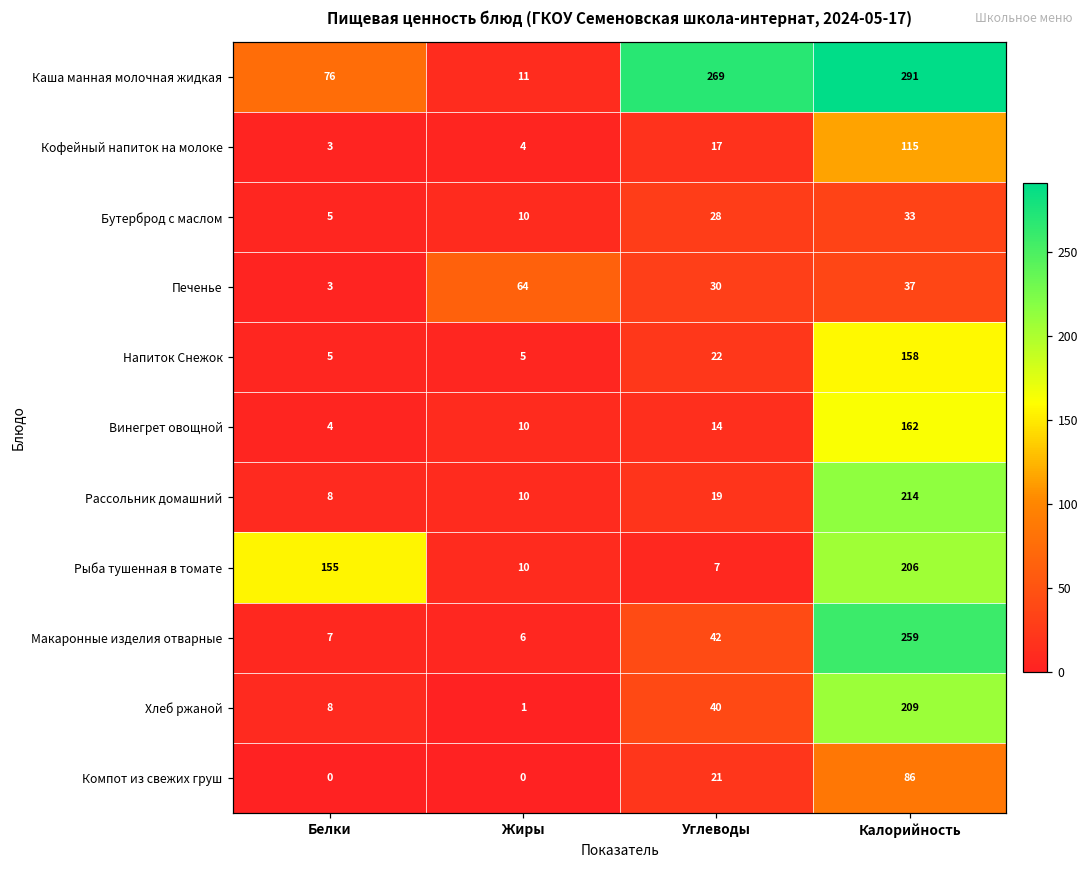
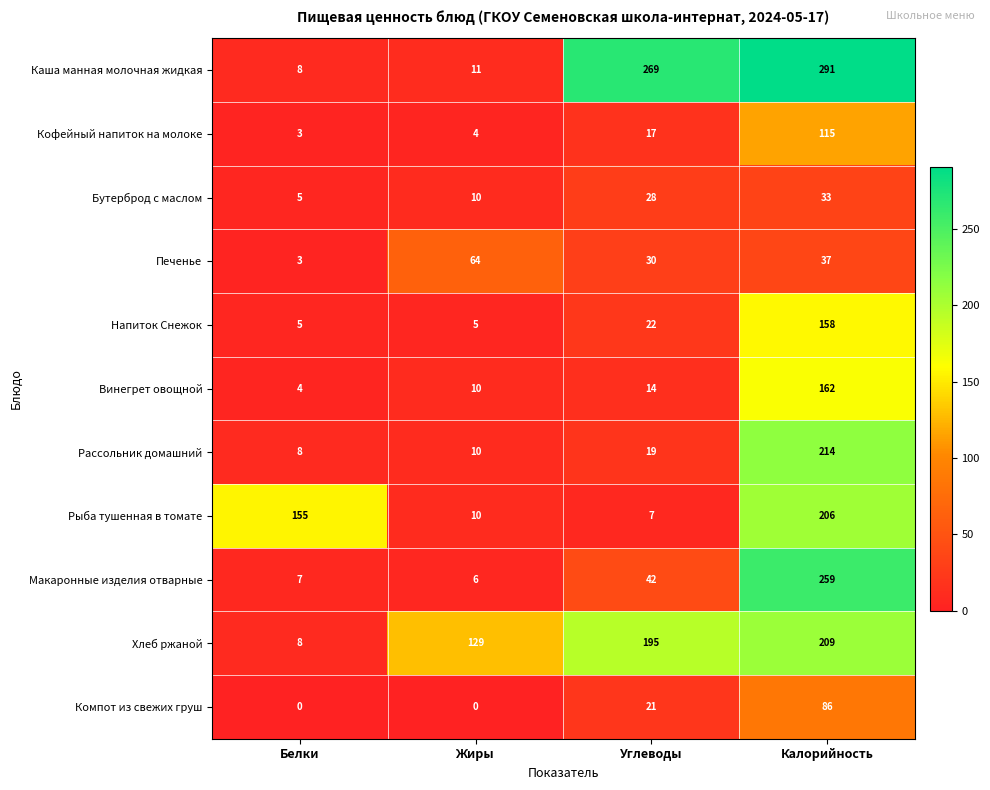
Каша манная молочная жидкая, Белки: 76 -> 8
Хлеб ржаной, Жиры: 1 -> 129
Хлеб ржаной, Углеводы: 40 -> 195
